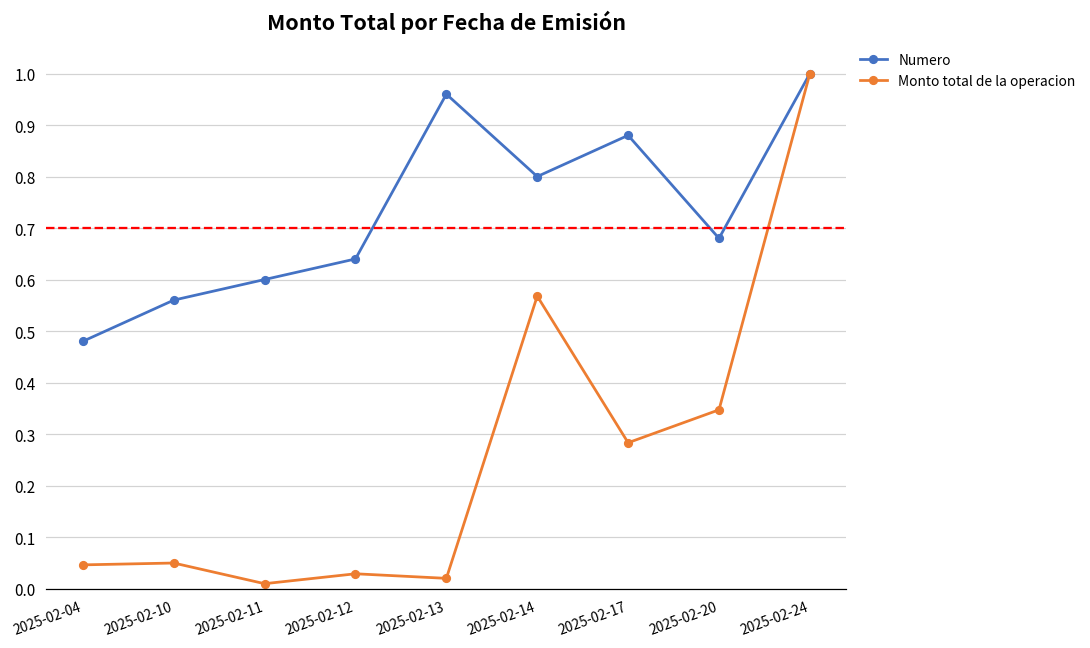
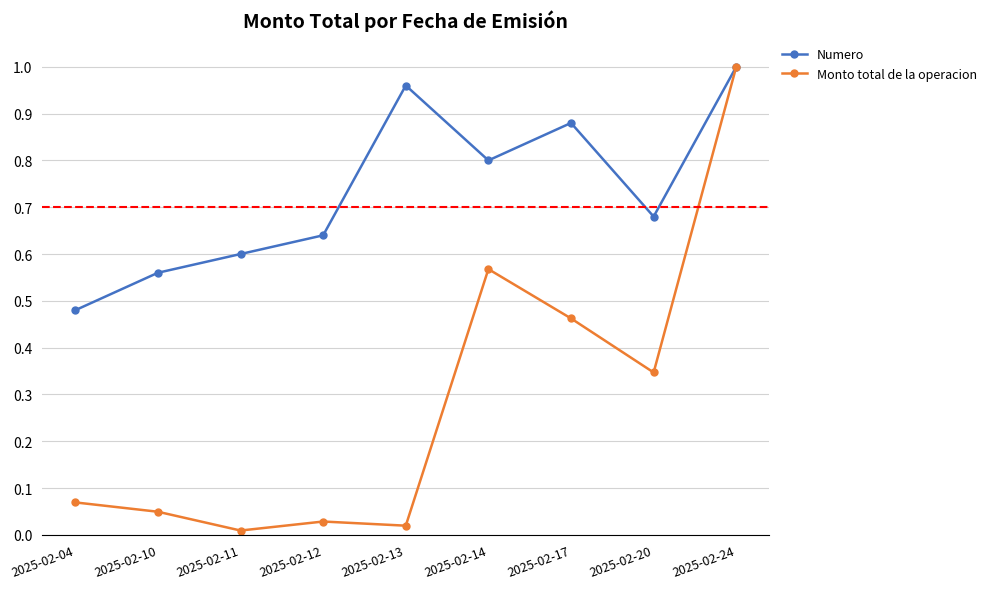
Monto total de la operacion, 2025-02-04: 0.05 -> 0.07
Monto total de la operacion, 2025-02-17: 0.28 -> 0.46
